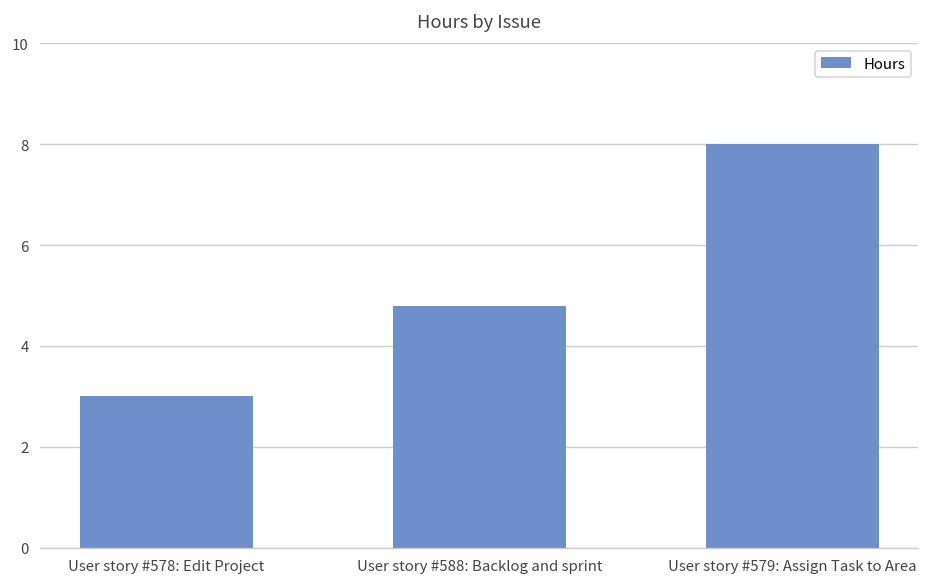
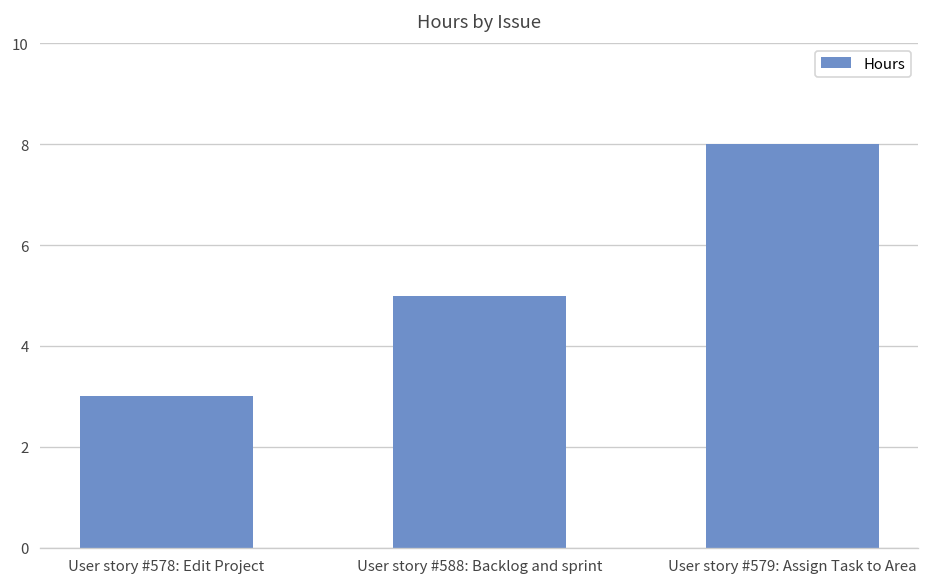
User story #588: Backlog and sprint: 4.8 -> 5.0
